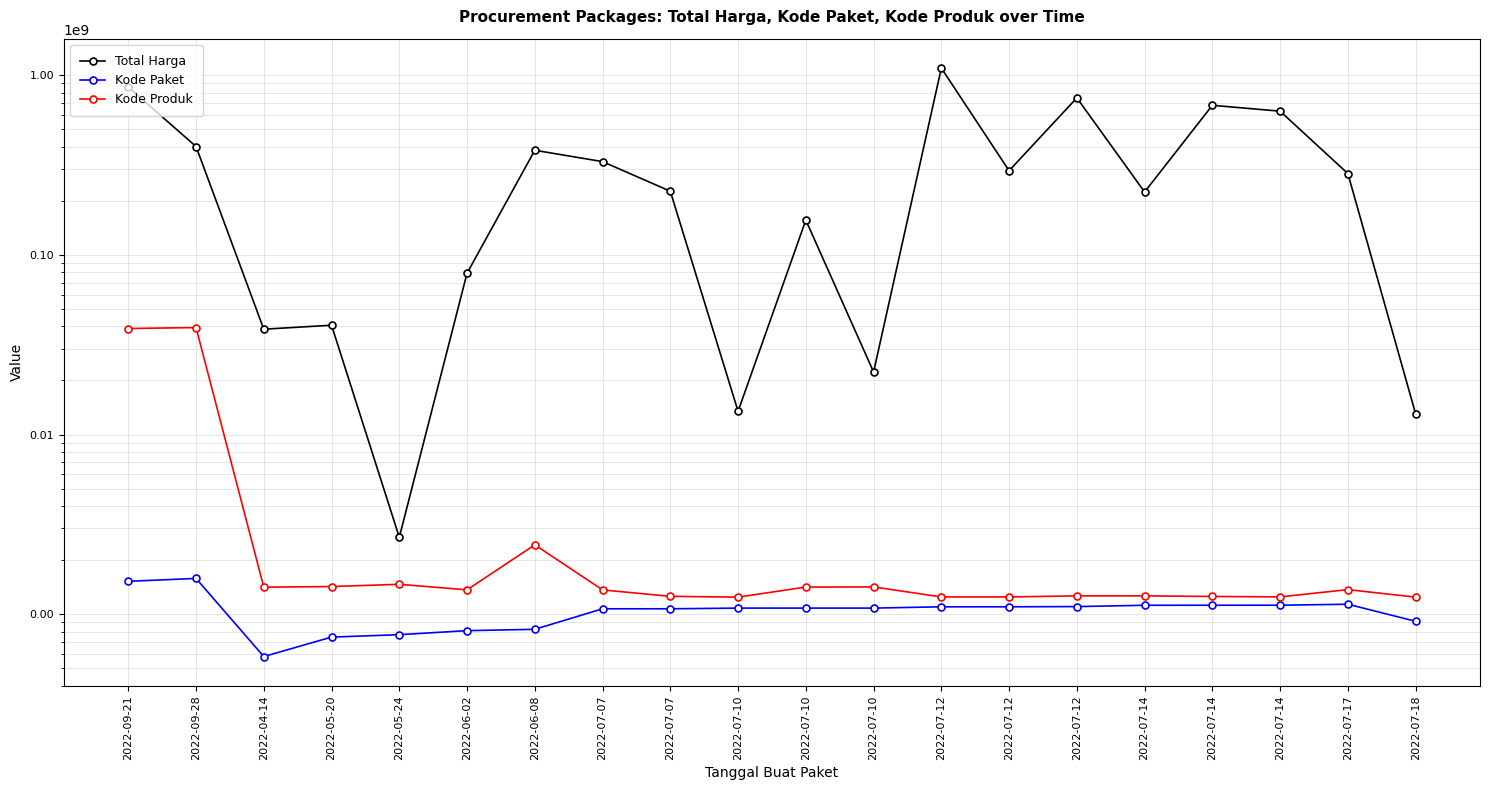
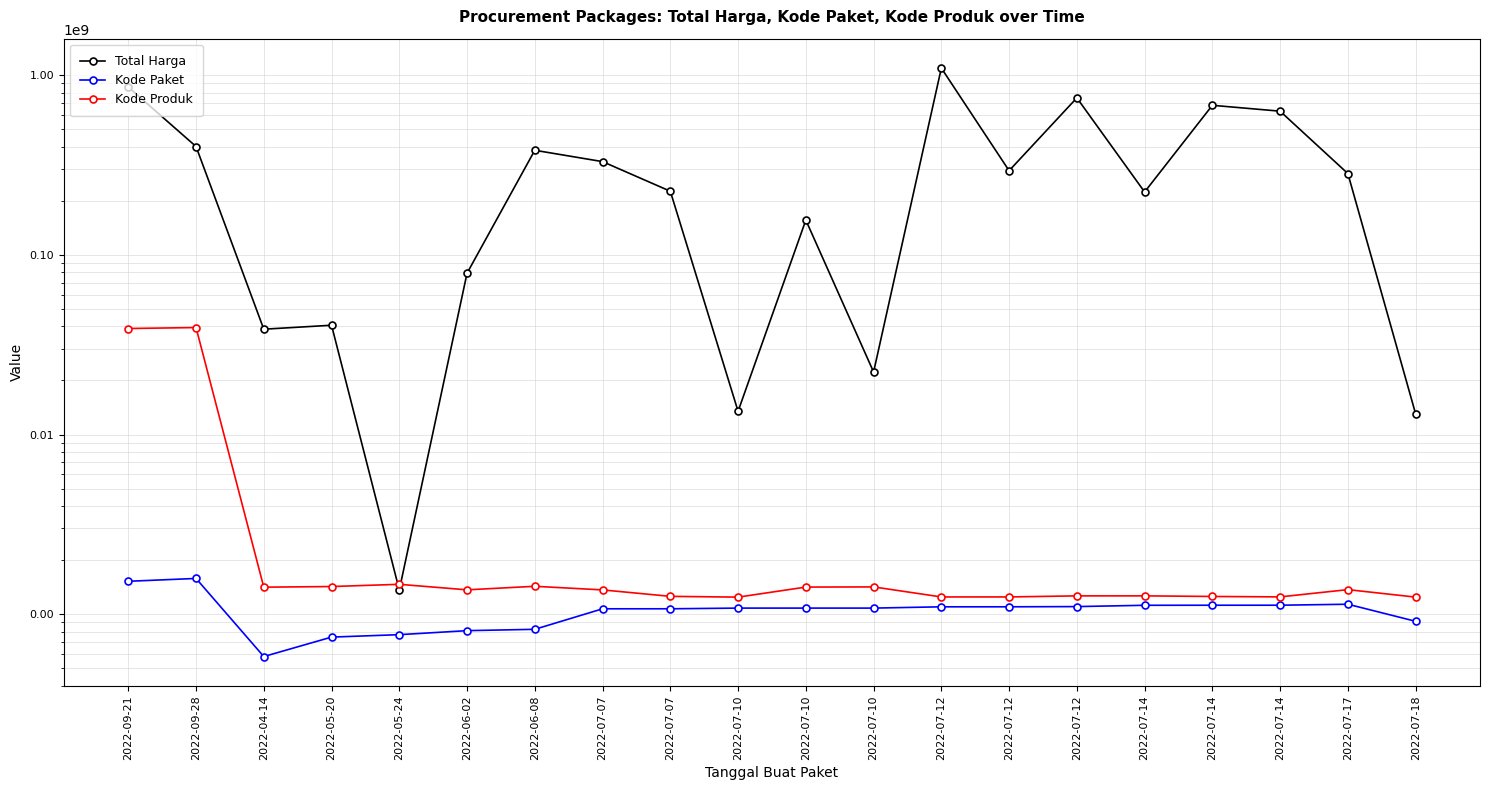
Total Harga, 2022-05-24: 2700000 -> 1400000
Kode Produk, 2022-06-08: 2400000 -> 1400000
